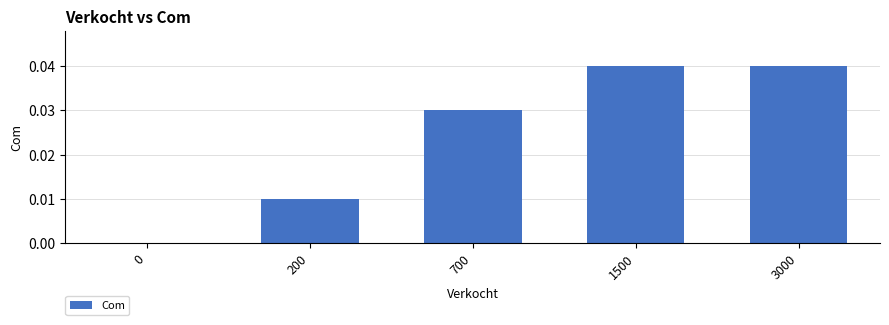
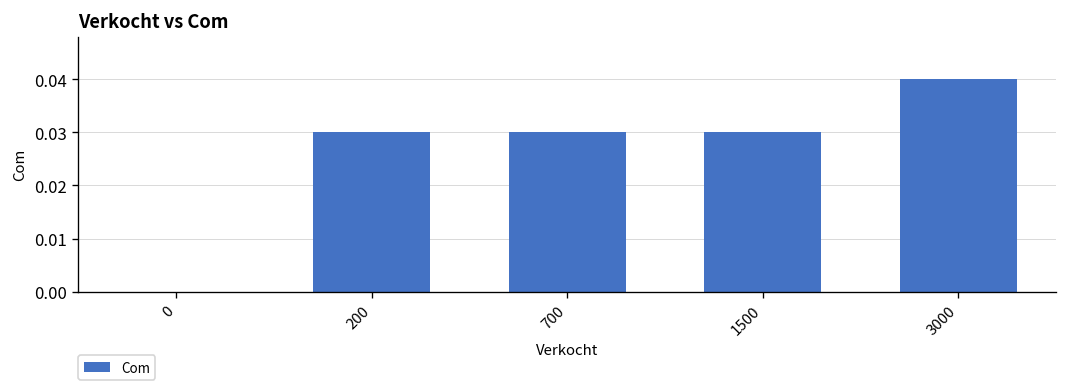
200: 0.01 -> 0.03
1500: 0.04 -> 0.03
